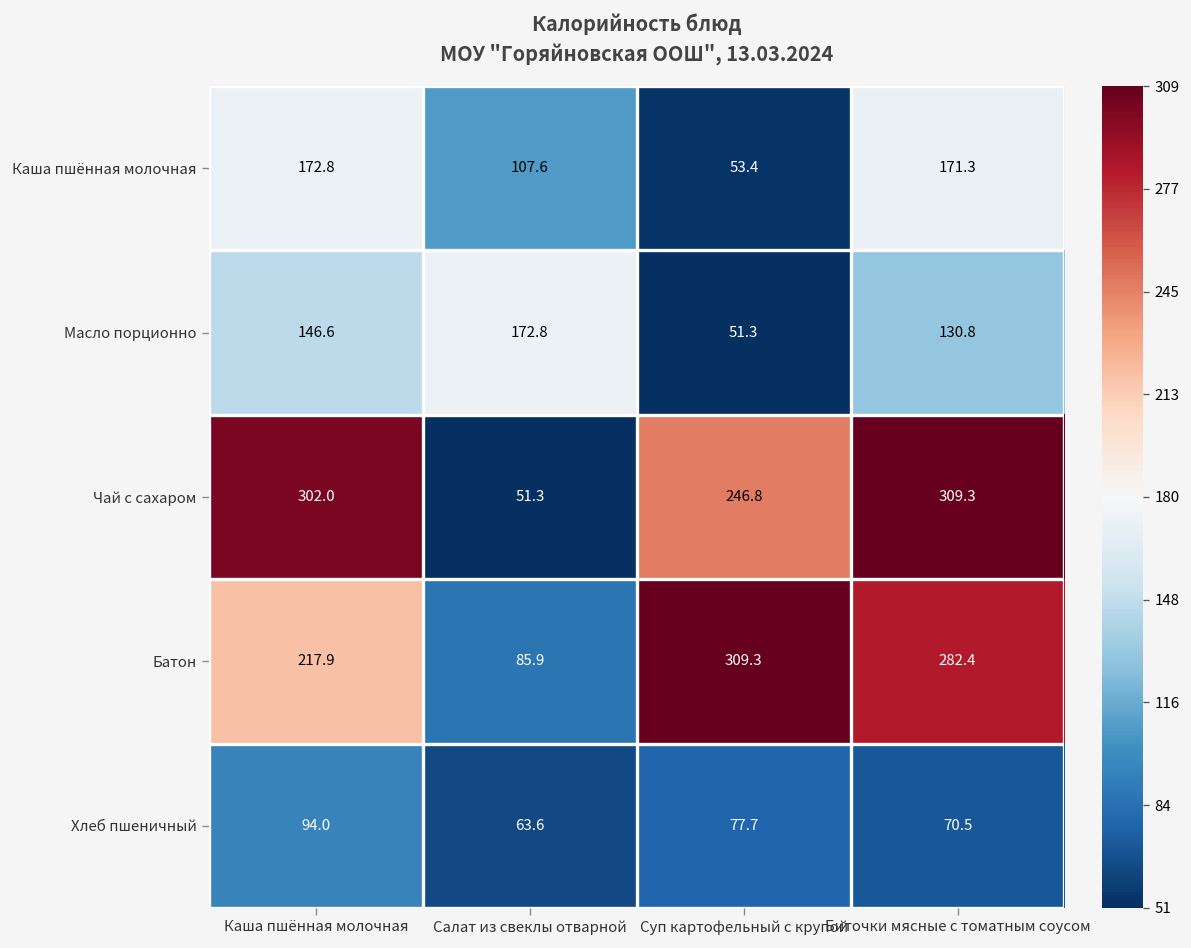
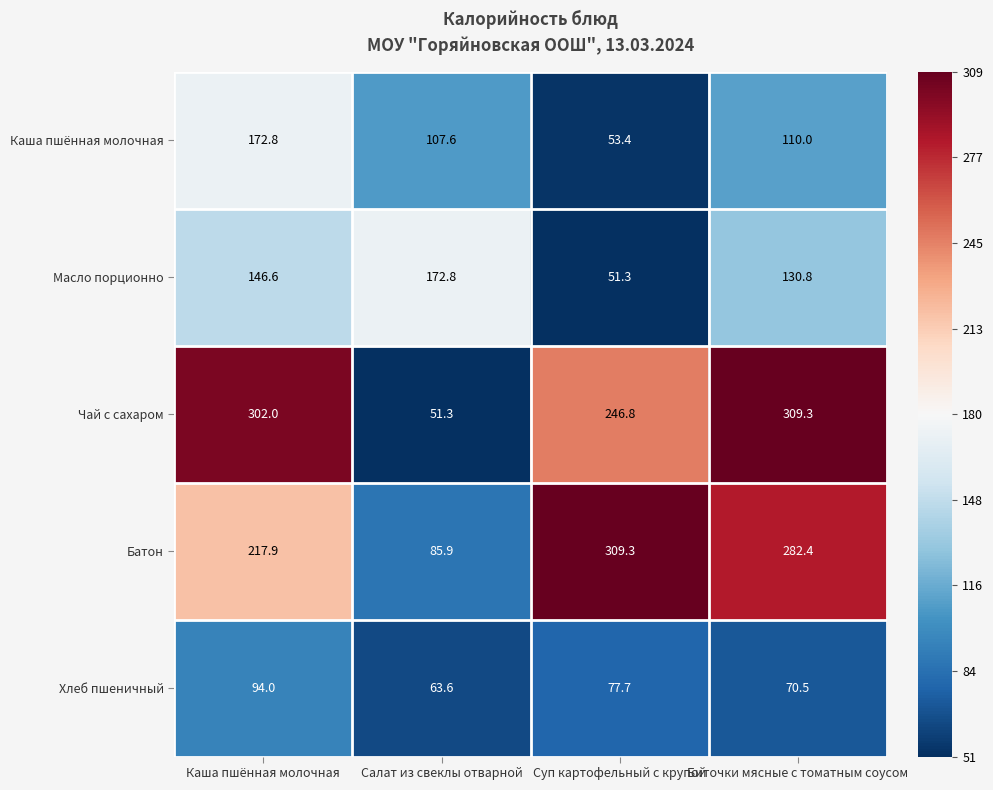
Каша пшённая молочная, Биточки мясные с томатным соусом: 171.3 -> 110.0
